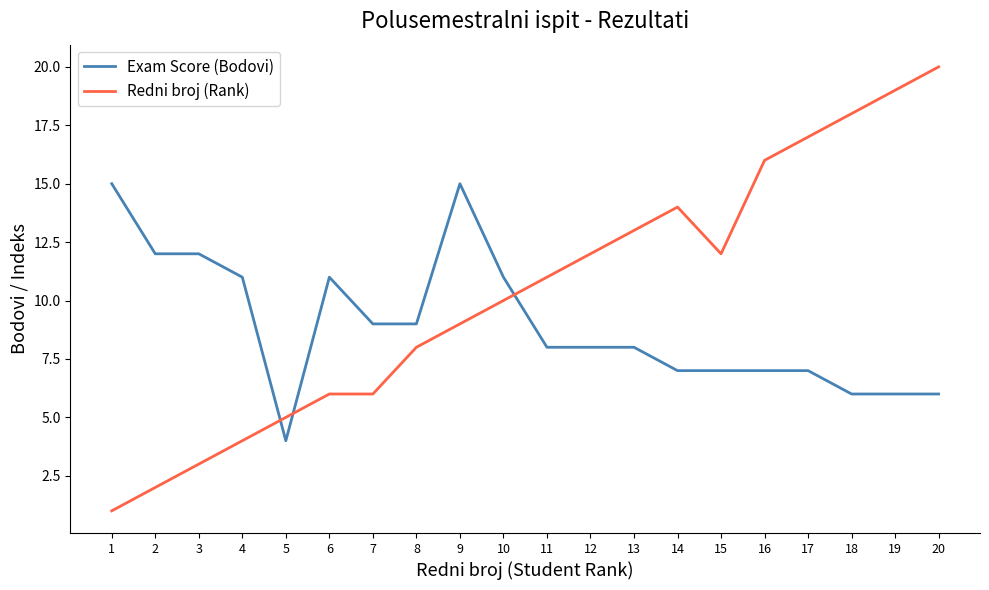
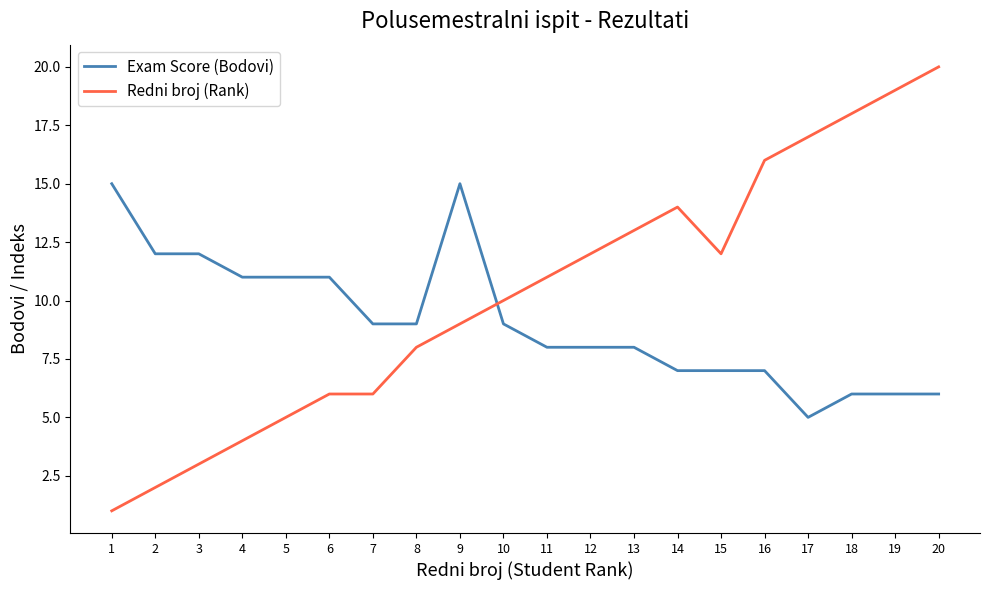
Exam Score (Bodovi), 5: 4 -> 11
Exam Score (Bodovi), 10: 11 -> 9
Exam Score (Bodovi), 17: 7 -> 5
